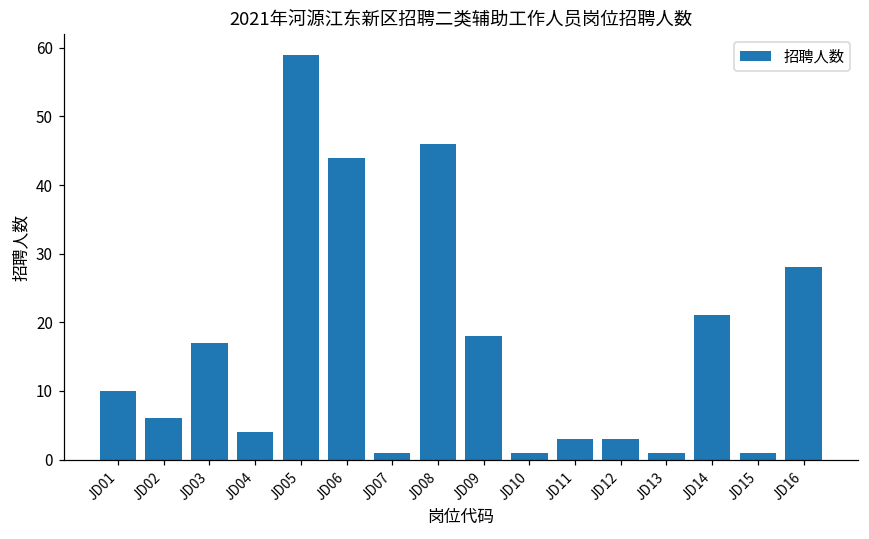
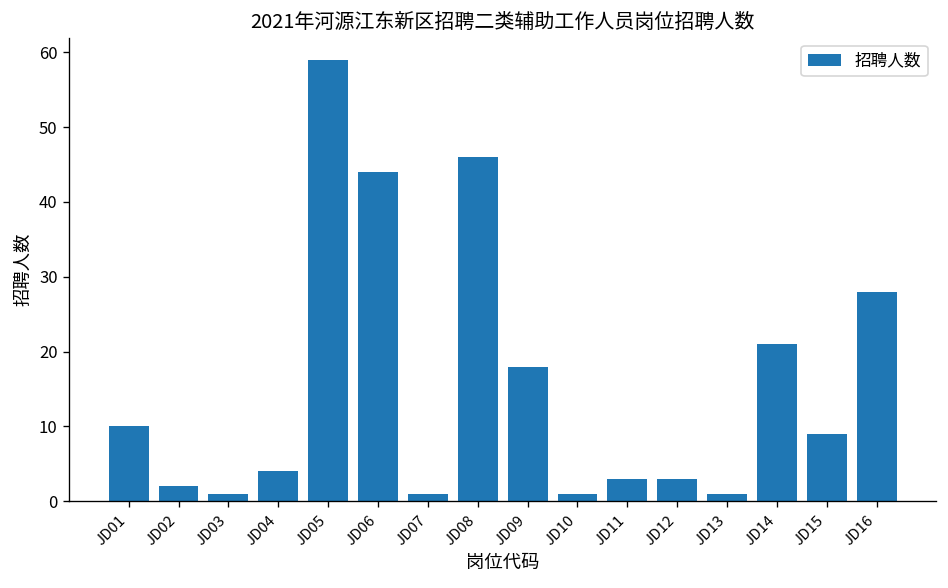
JD02: 6 -> 2
JD03: 17 -> 1
JD15: 1 -> 9
